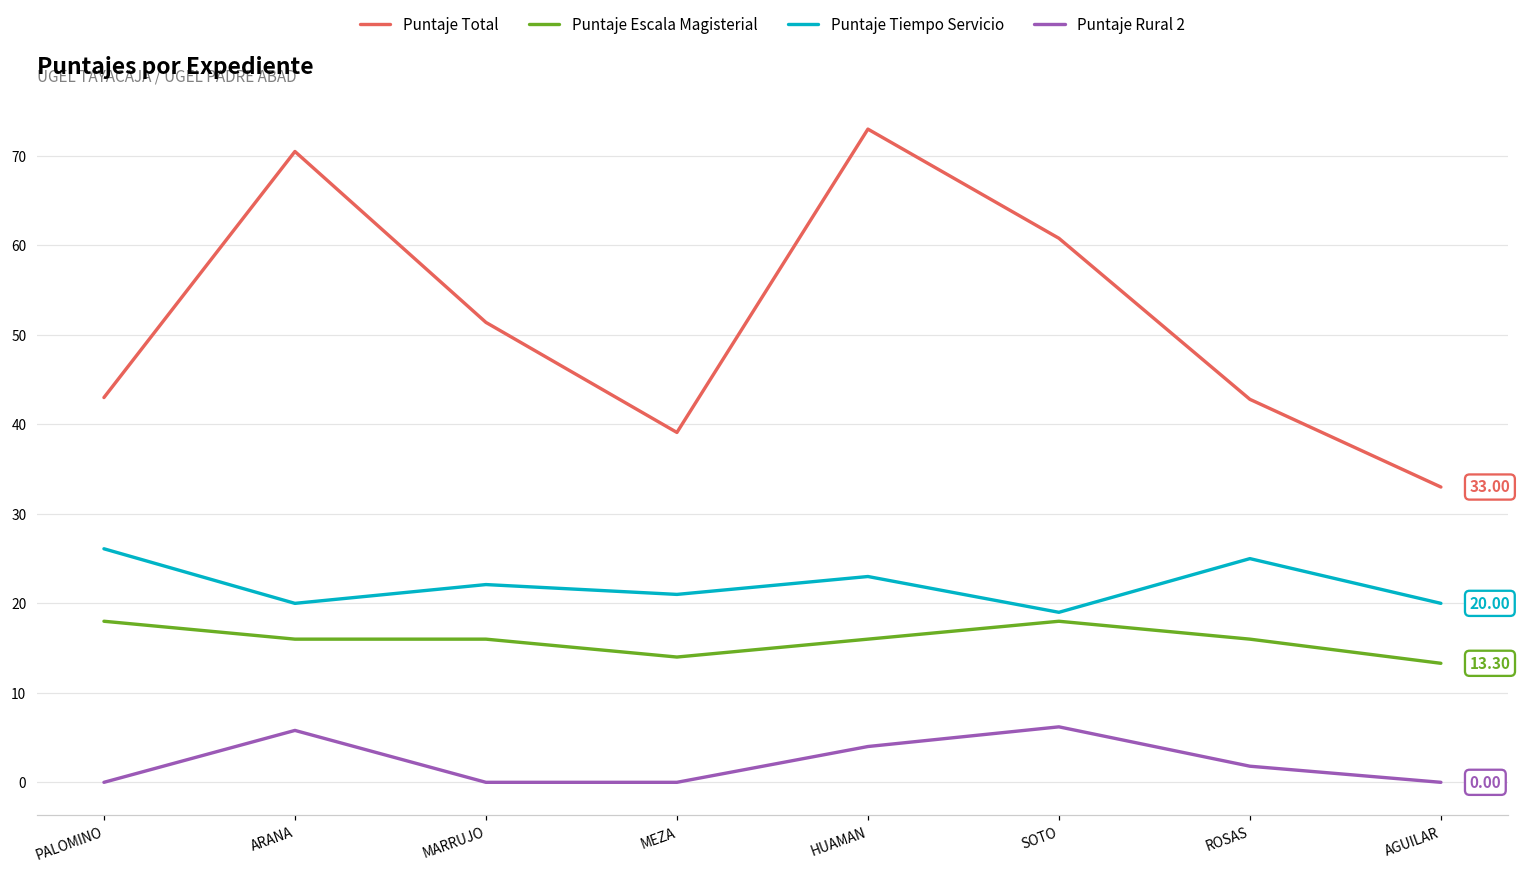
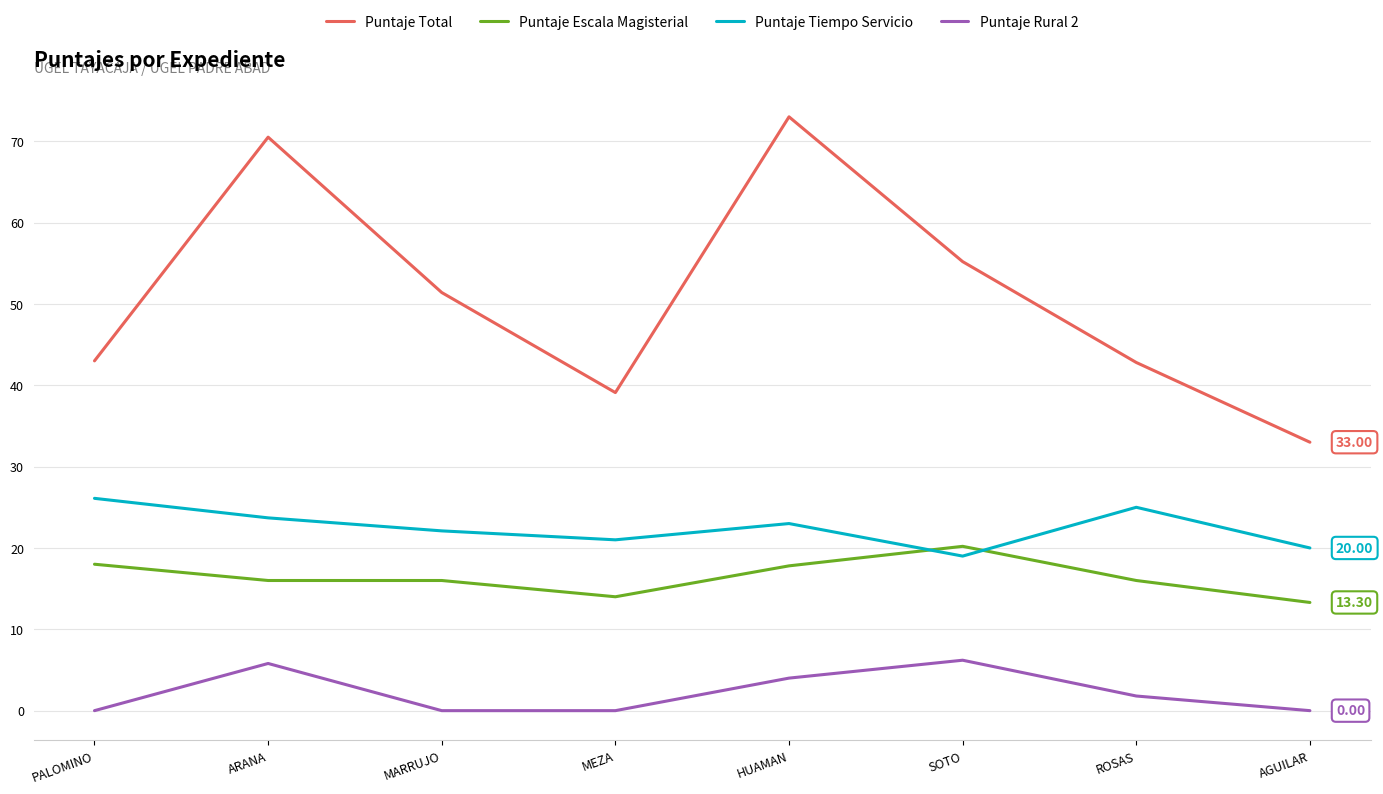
Puntaje Tiempo Servicio, ARANA: 20 -> 24
Puntaje Escala Magisterial, HUAMAN: 16 -> 18
Puntaje Total, SOTO: 61 -> 55
Puntaje Escala Magisterial, SOTO: 18 -> 20
